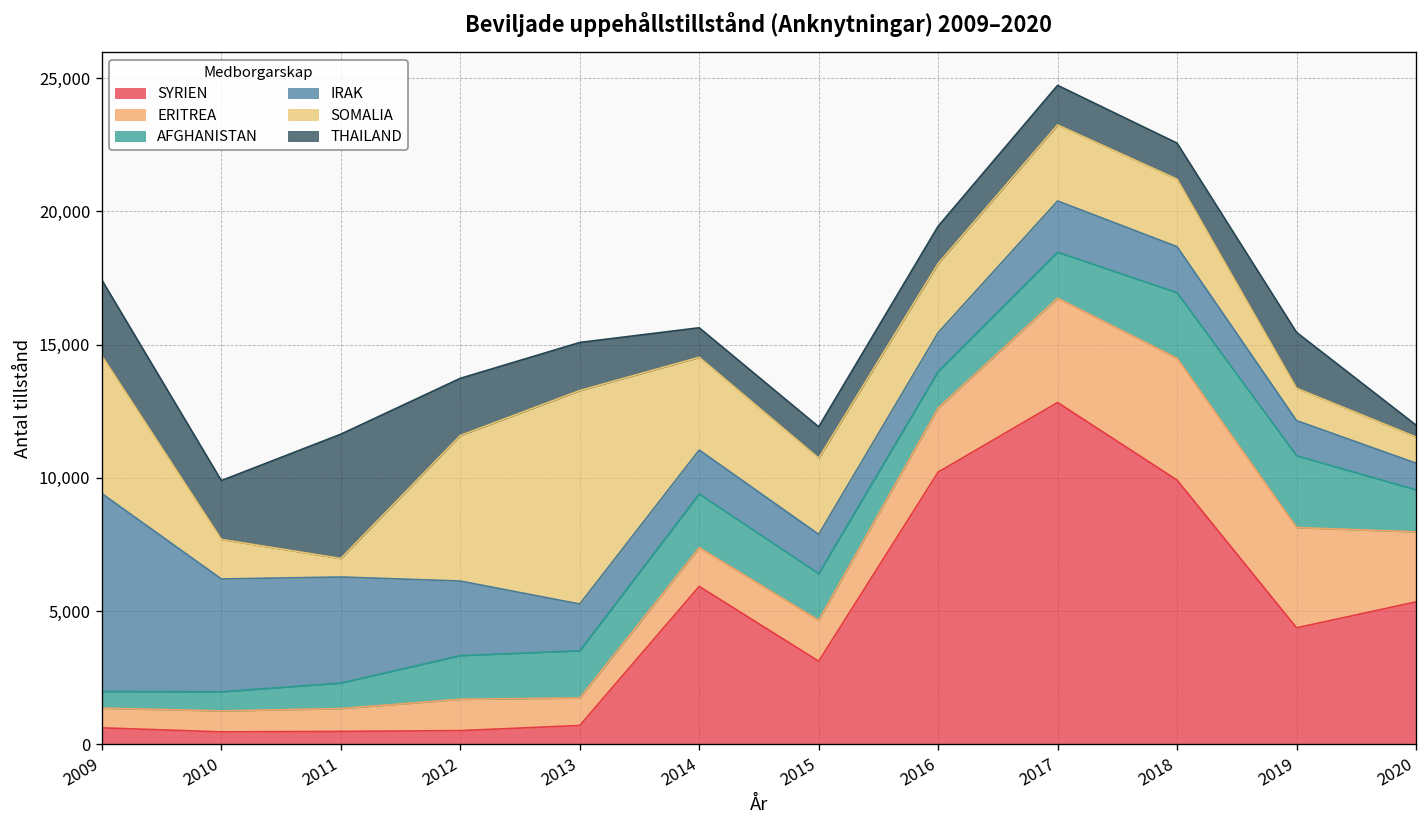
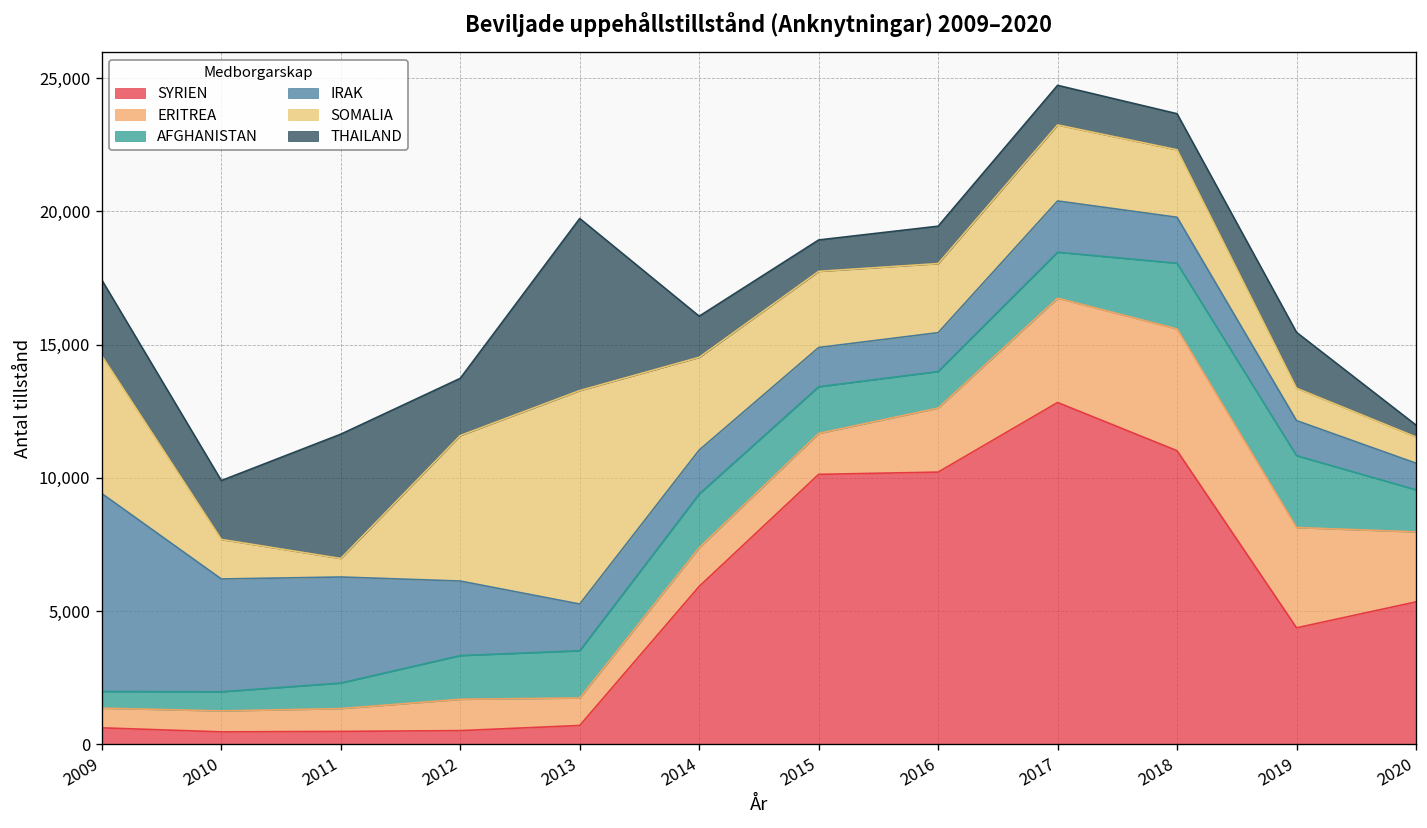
THAILAND, 2013: 1,800 -> 6,500
THAILAND, 2014: 1,100 -> 1,500
SYRIEN, 2015: 3,100 -> 10,100
SYRIEN, 2018: 9,900 -> 11,000
